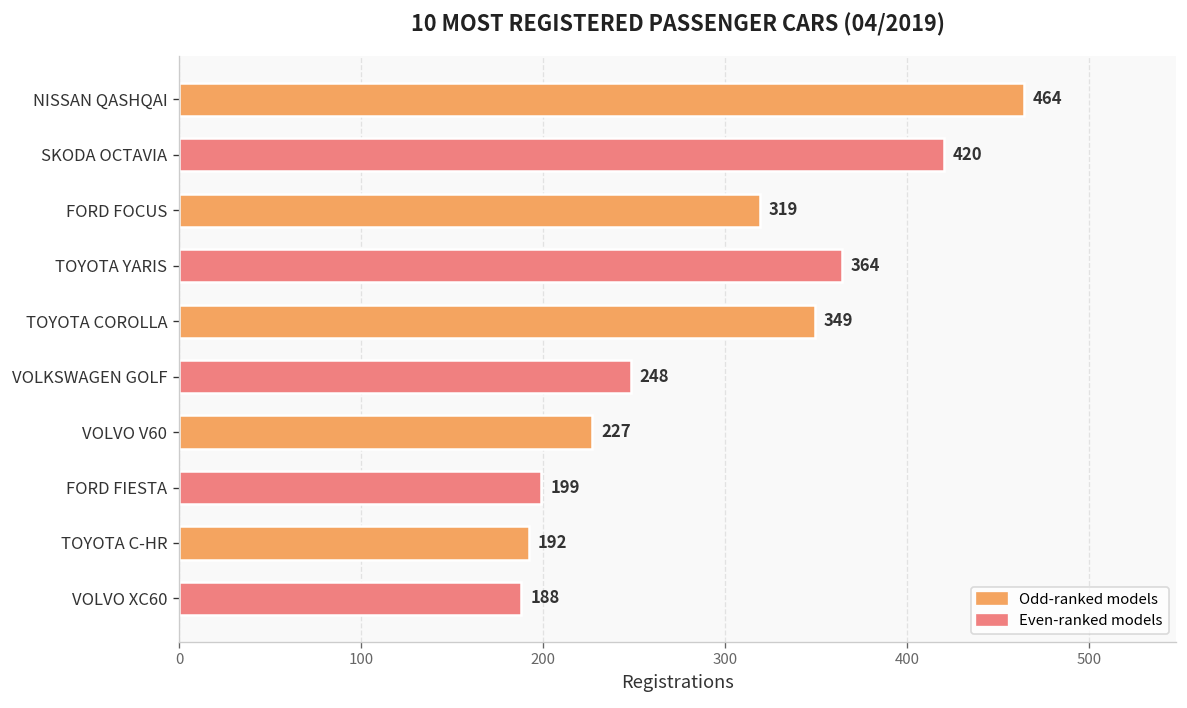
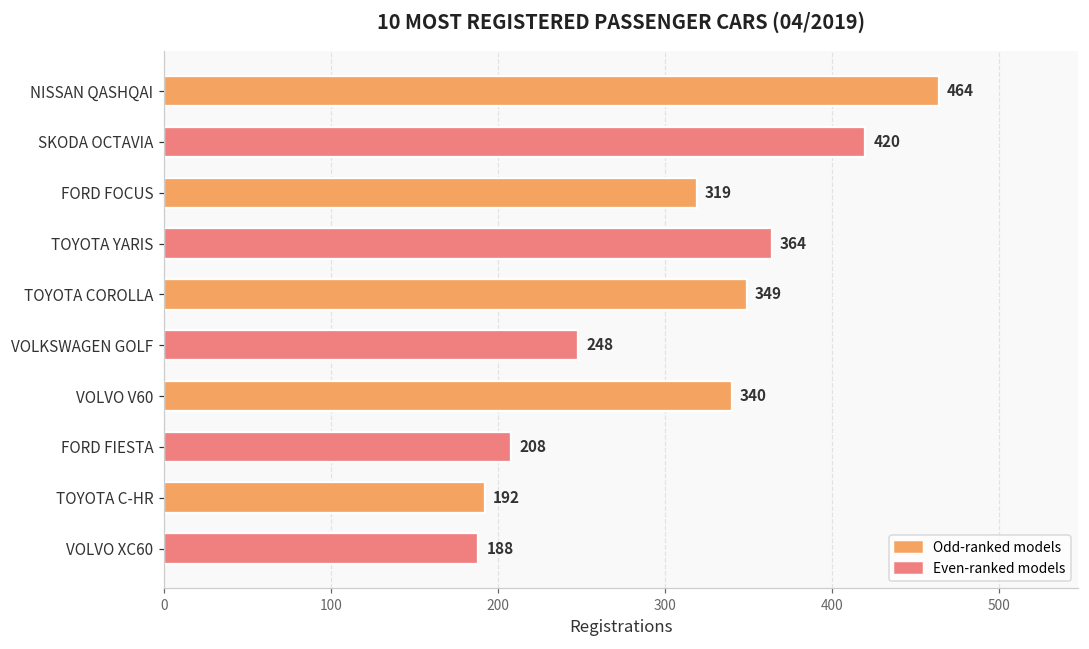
VOLVO V60: 227 -> 340
FORD FIESTA: 199 -> 208
